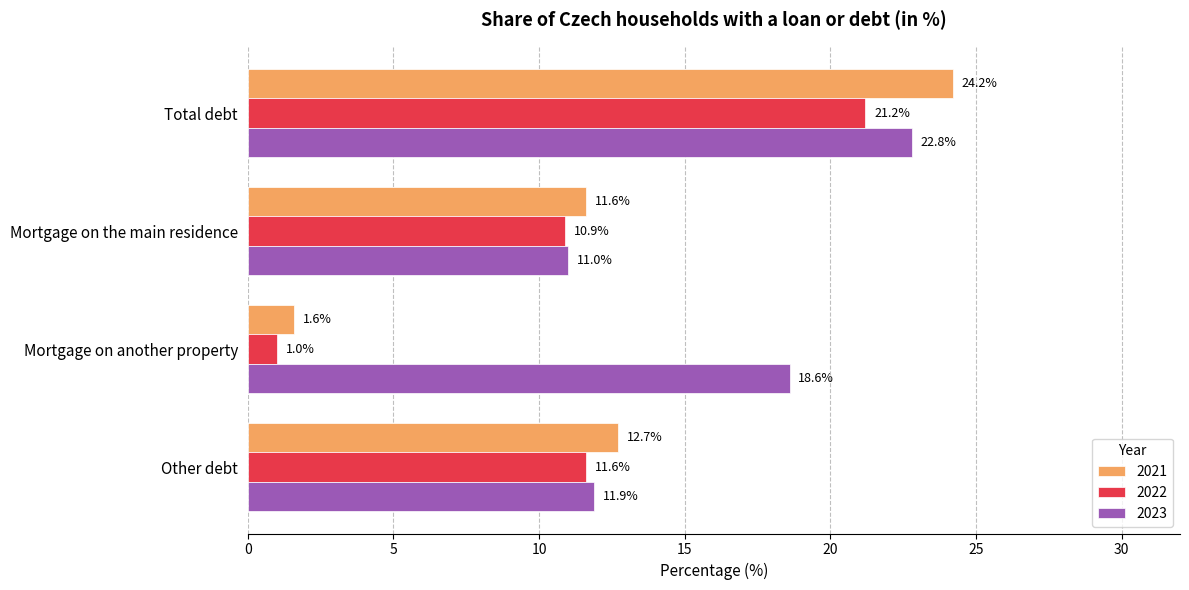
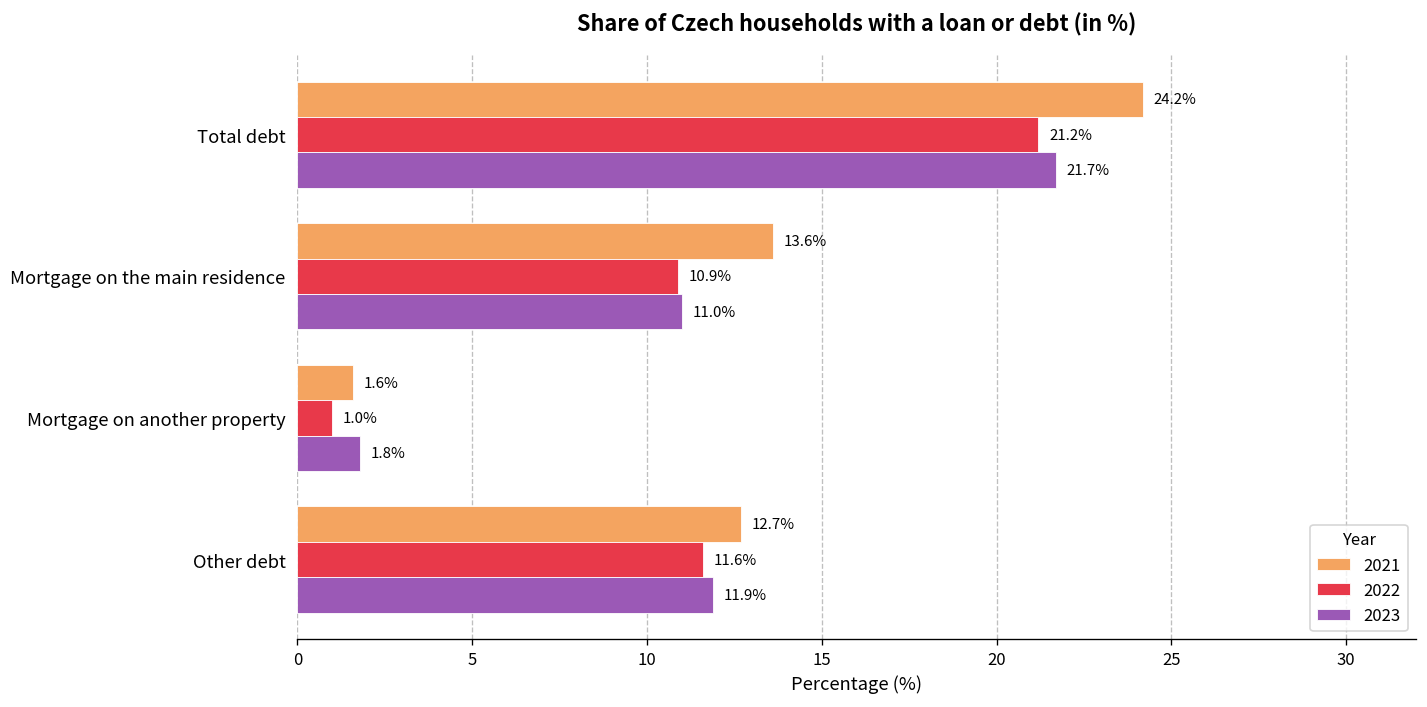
2023, Total debt: 22.8% -> 21.7%
2021, Mortgage on the main residence: 11.6% -> 13.6%
2023, Mortgage on another property: 18.6% -> 1.8%
